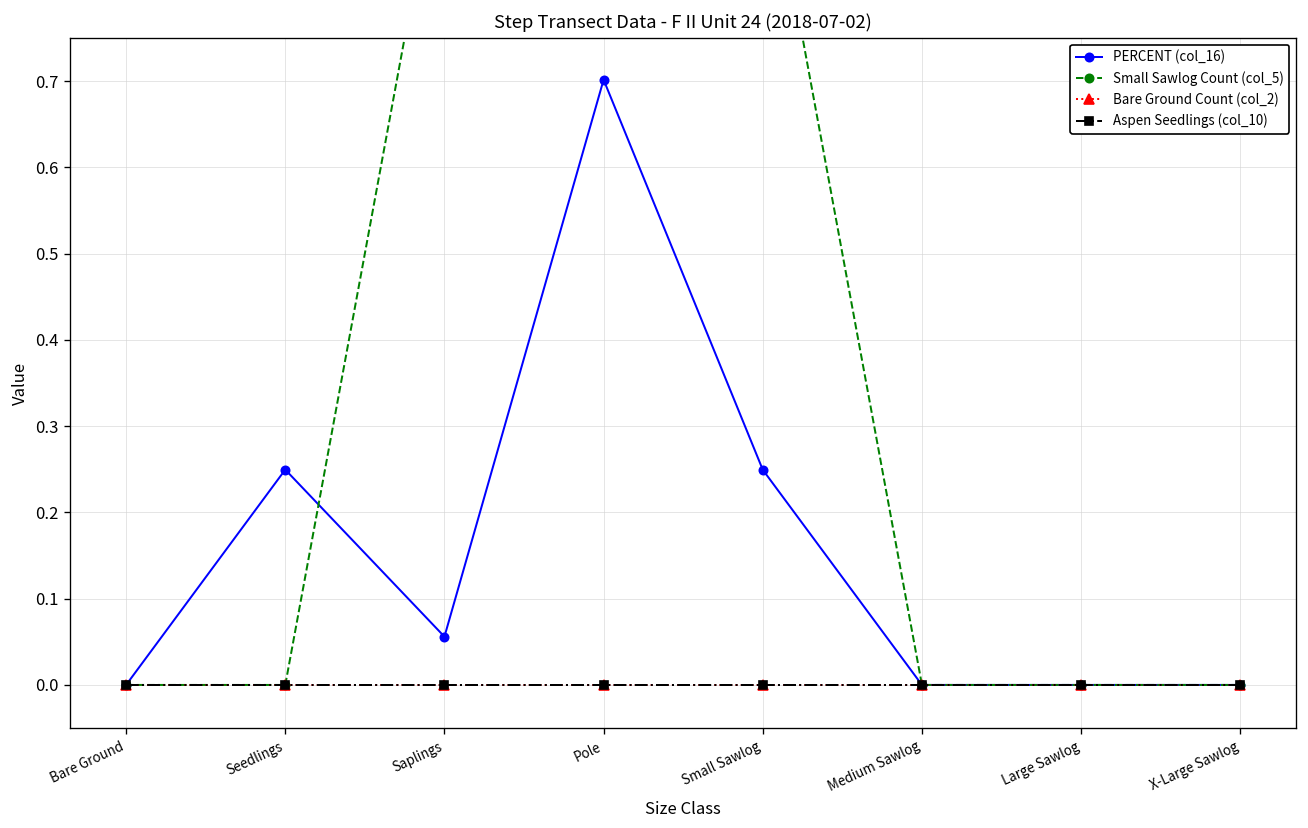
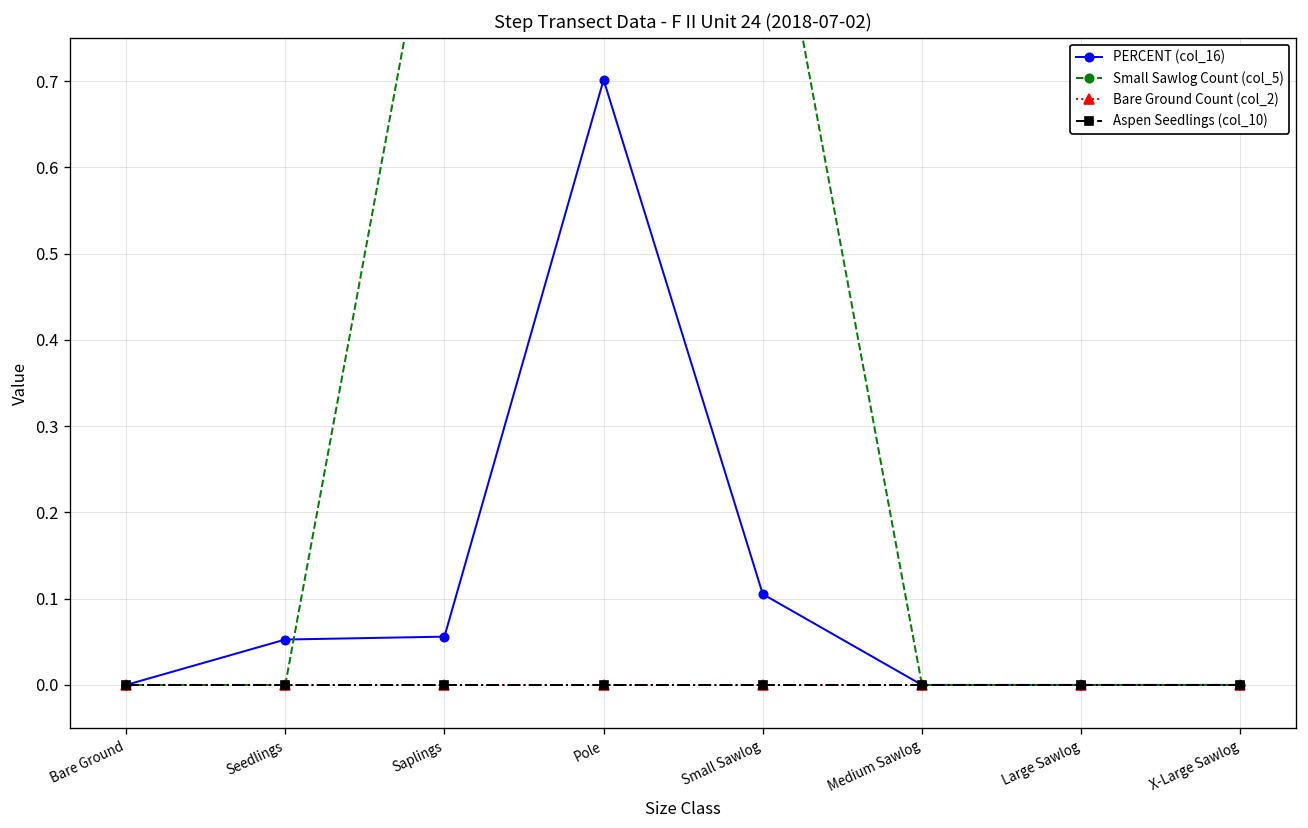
PERCENT (col_16), Seedlings: 0.25 -> 0.05
PERCENT (col_16), Small Sawlog: 0.25 -> 0.11
